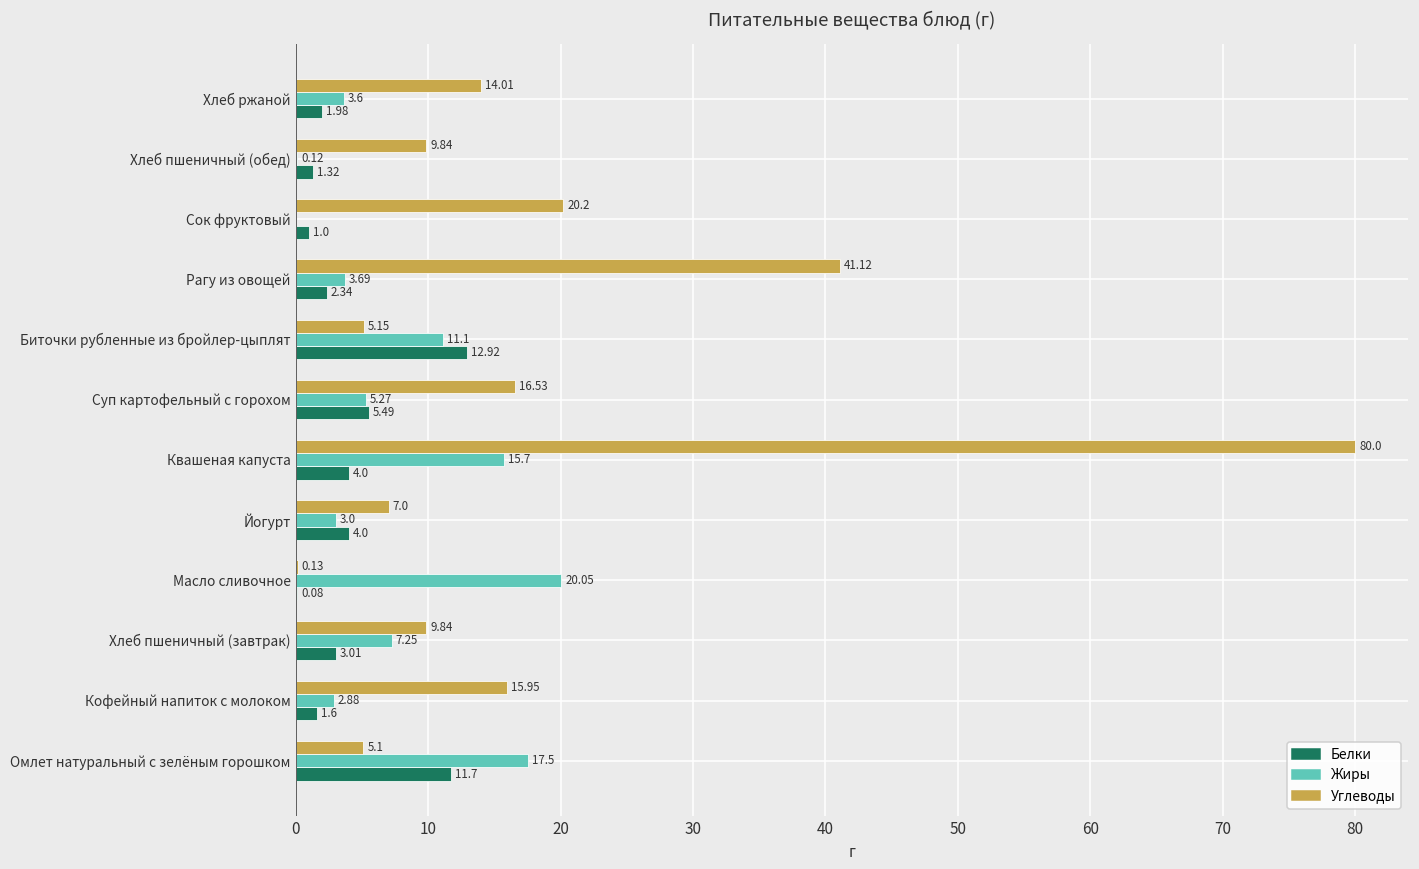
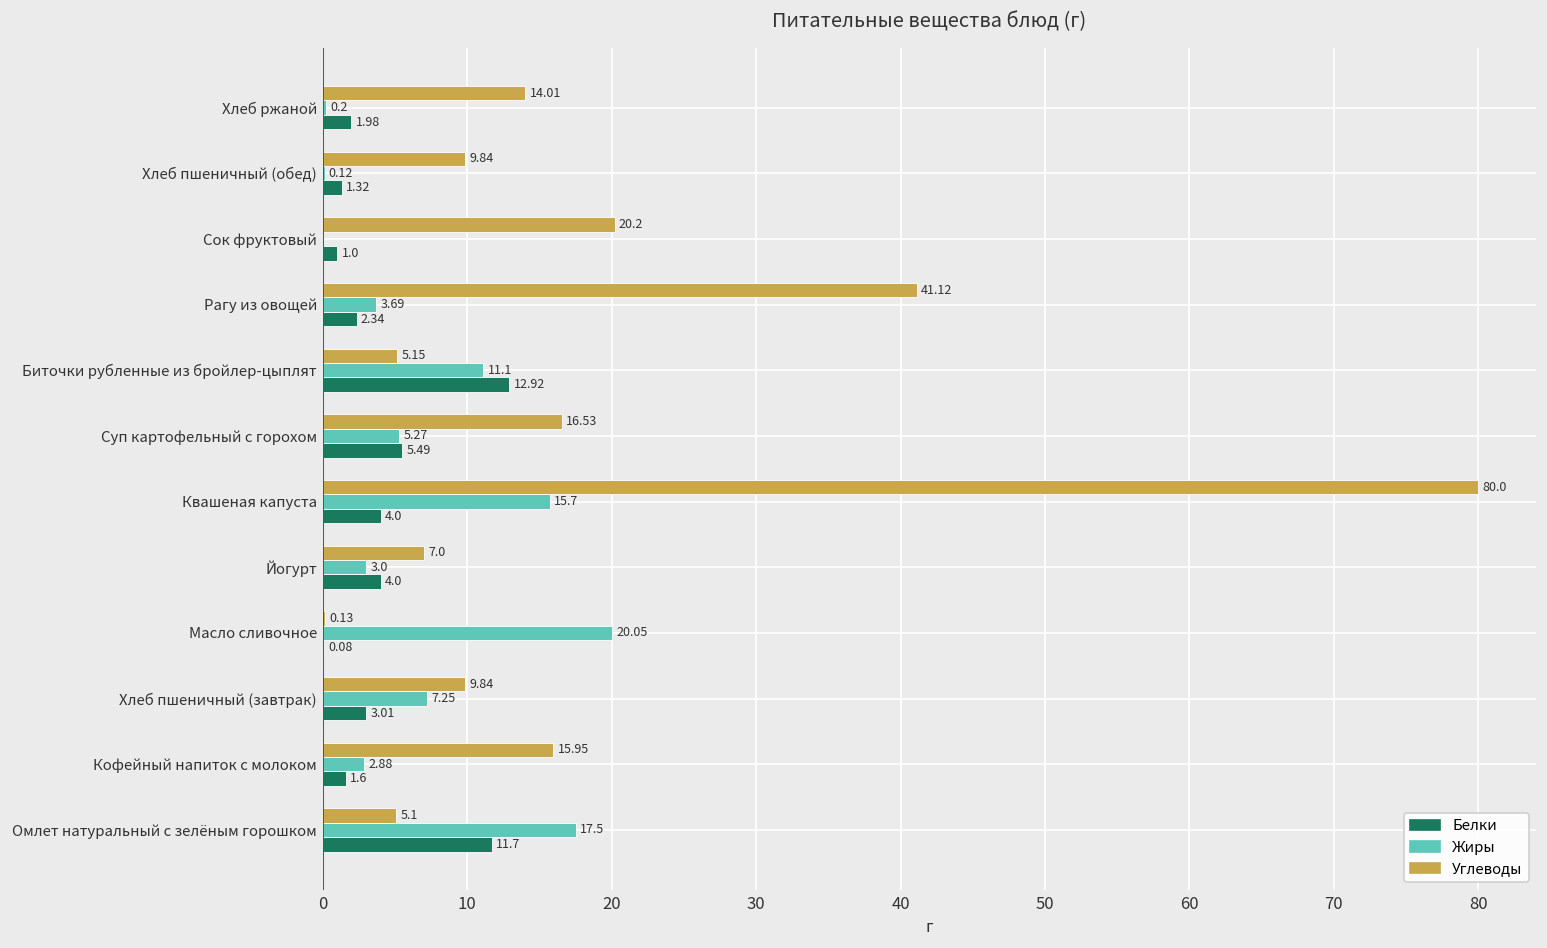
Жиры, Хлеб ржаной: 3.6 -> 0.2
